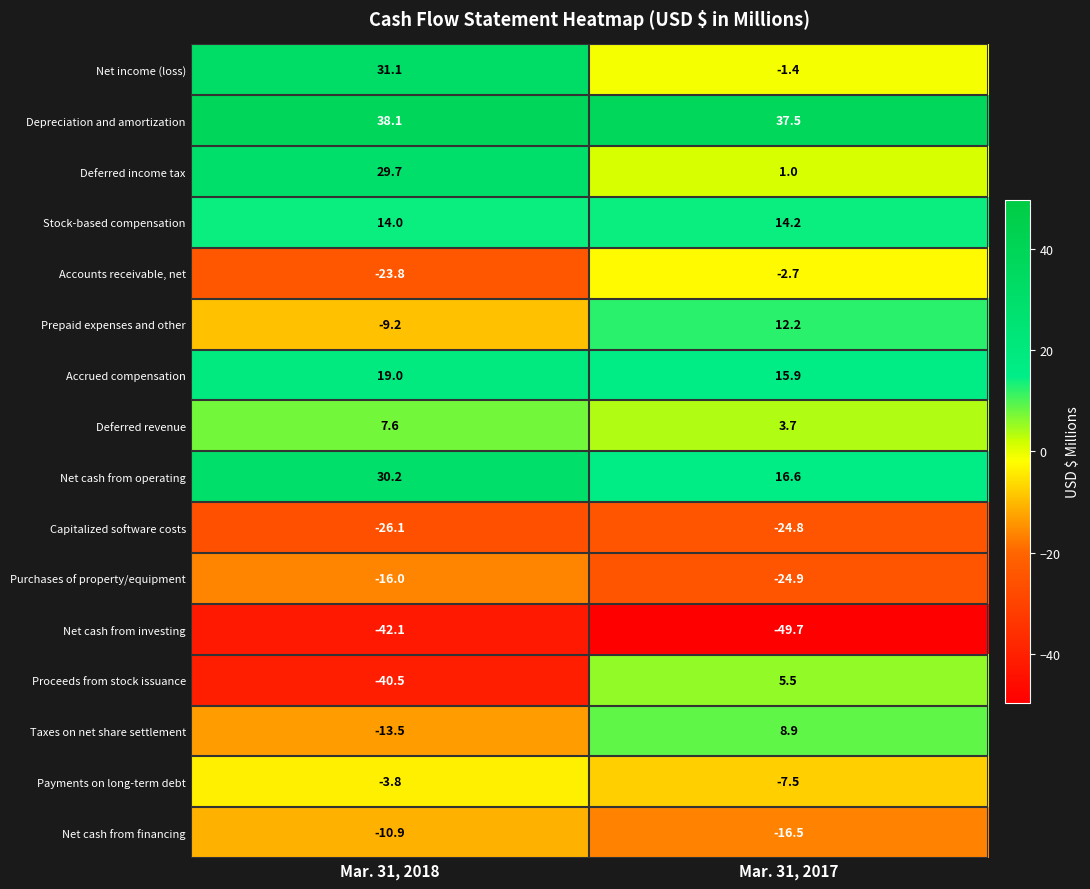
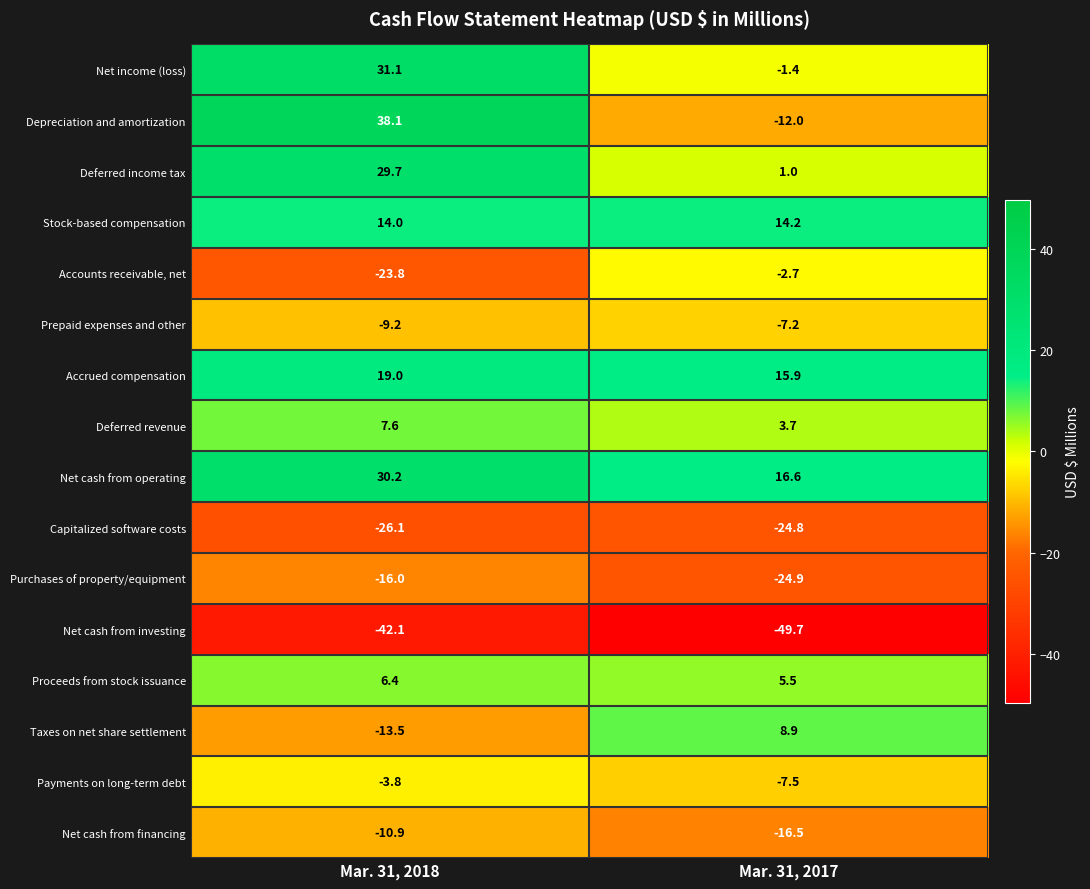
Depreciation and amortization, Mar. 31, 2017: 37.5 -> -12.0
Prepaid expenses and other, Mar. 31, 2017: 12.2 -> -7.2
Proceeds from stock issuance, Mar. 31, 2018: -40.5 -> 6.4
